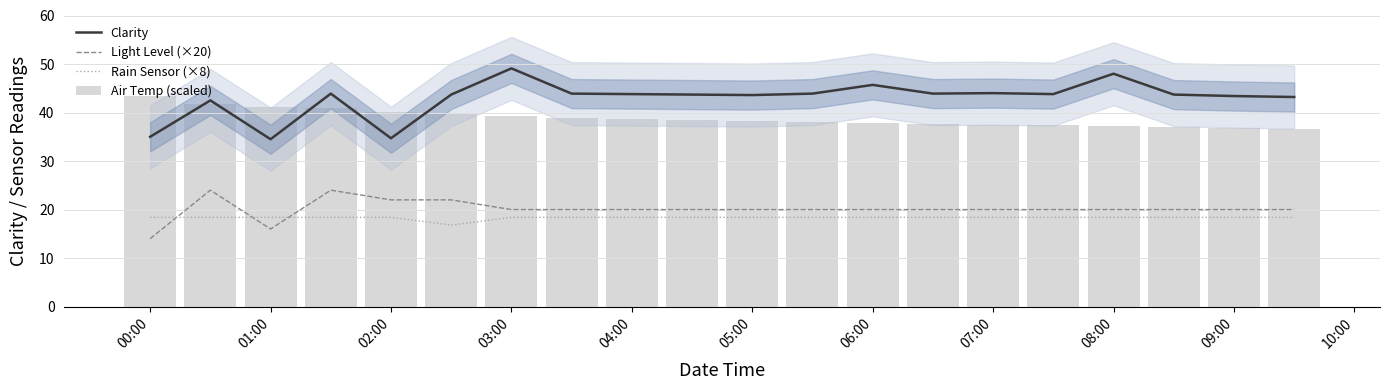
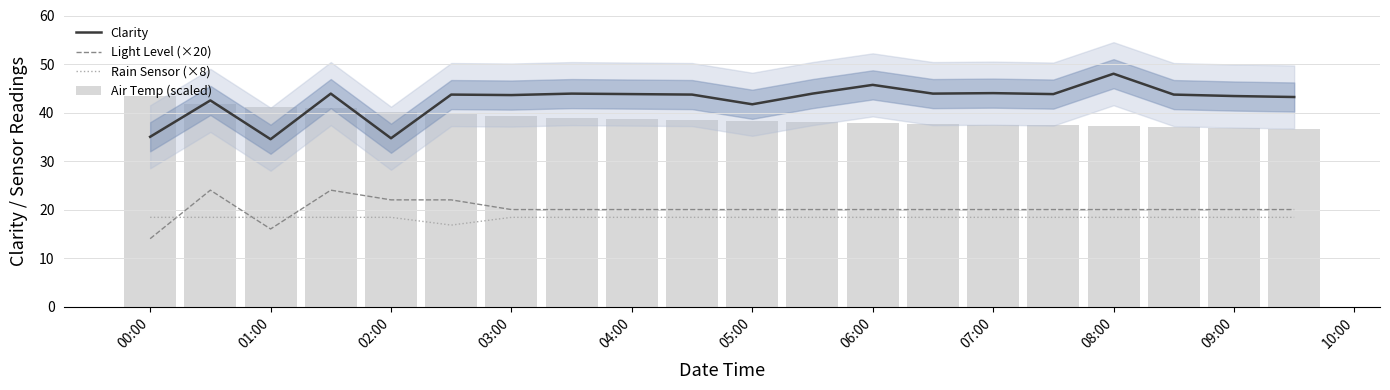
Clarity, 03:00: 49 -> 44
Clarity, 05:00: 44 -> 42
